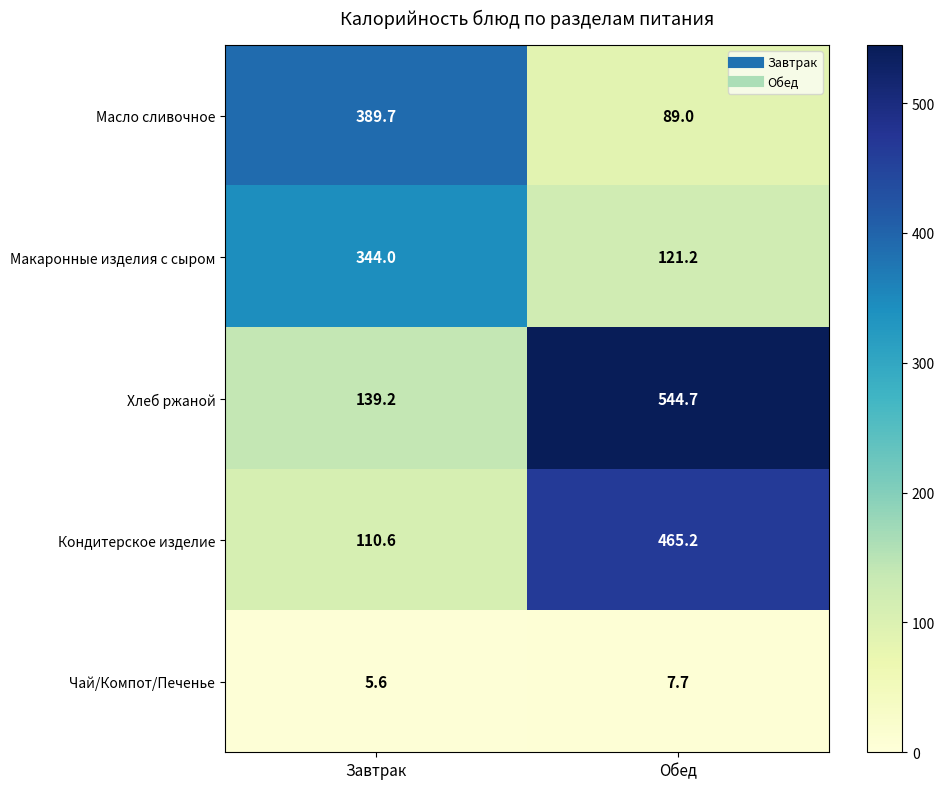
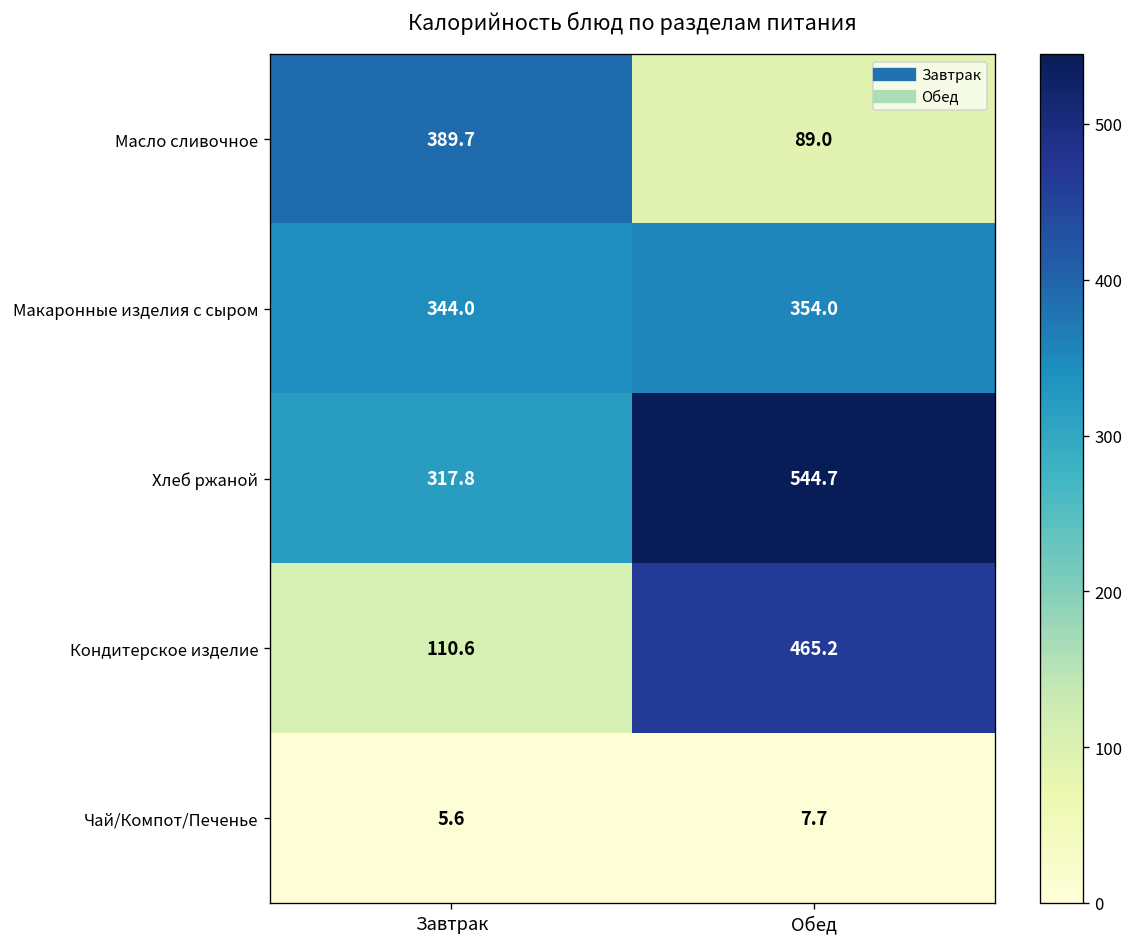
Макаронные изделия с сыром, Обед: 121.2 -> 354.0
Хлеб ржаной, Завтрак: 139.2 -> 317.8
